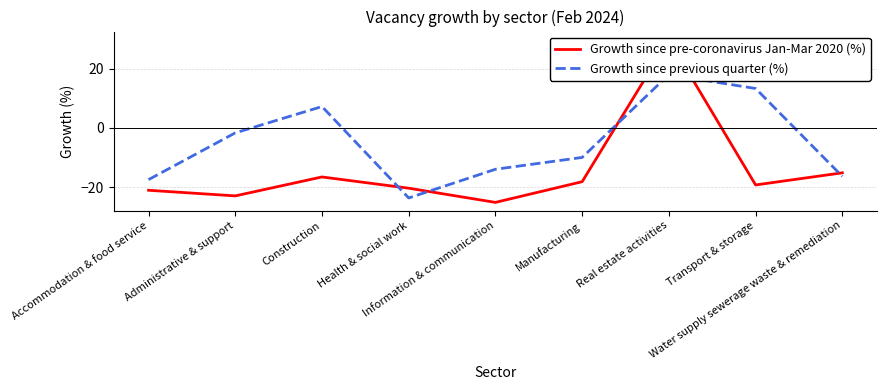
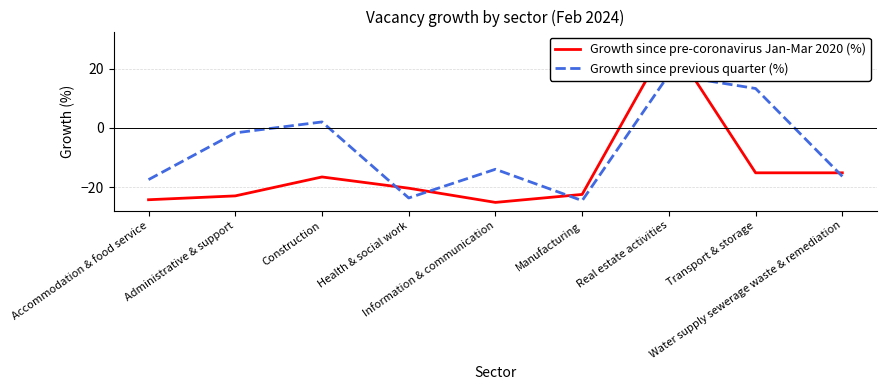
Growth since pre-coronavirus Jan-Mar 2020 (%), Accommodation & food service: -21 -> -24
Growth since previous quarter (%), Construction: 7 -> 2
Growth since pre-coronavirus Jan-Mar 2020 (%), Manufacturing: -18 -> -23
Growth since previous quarter (%), Manufacturing: -10 -> -25
Growth since pre-coronavirus Jan-Mar 2020 (%), Transport & storage: -19 -> -15
